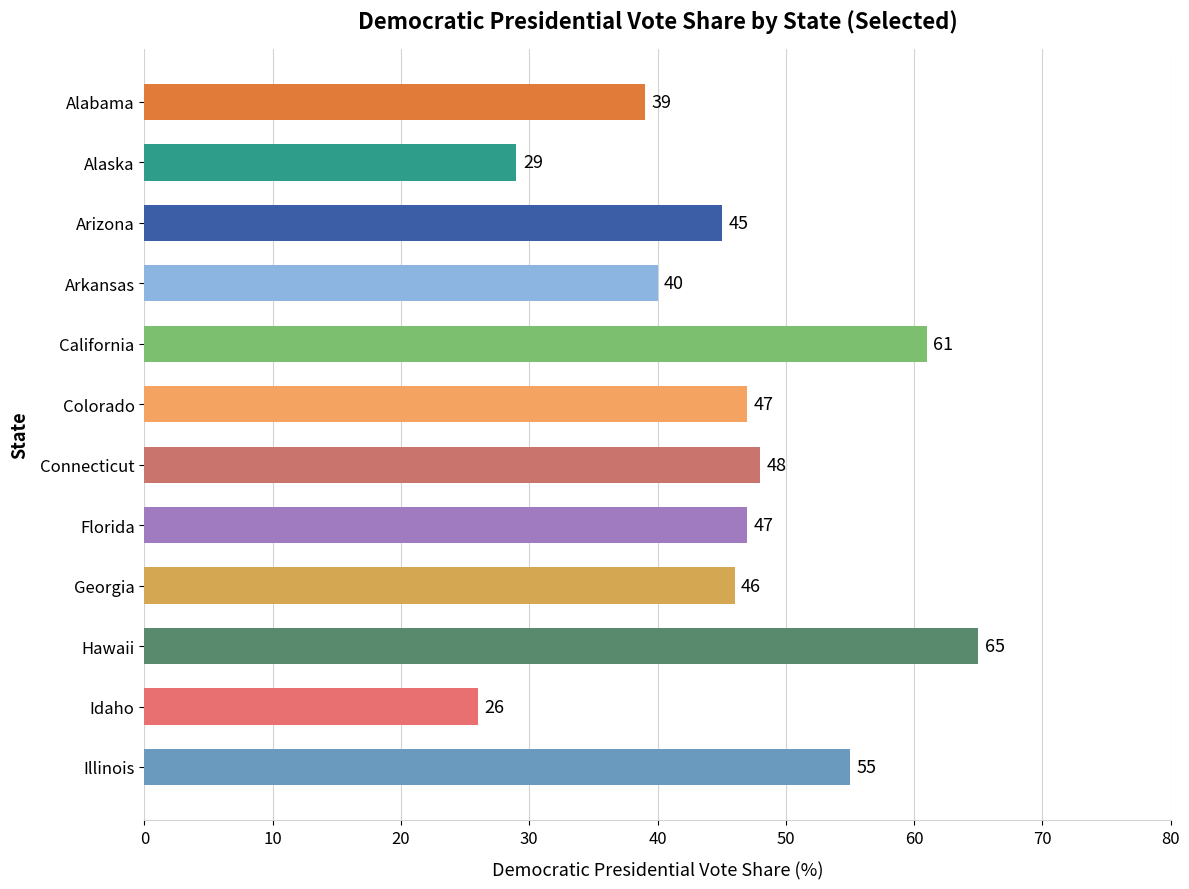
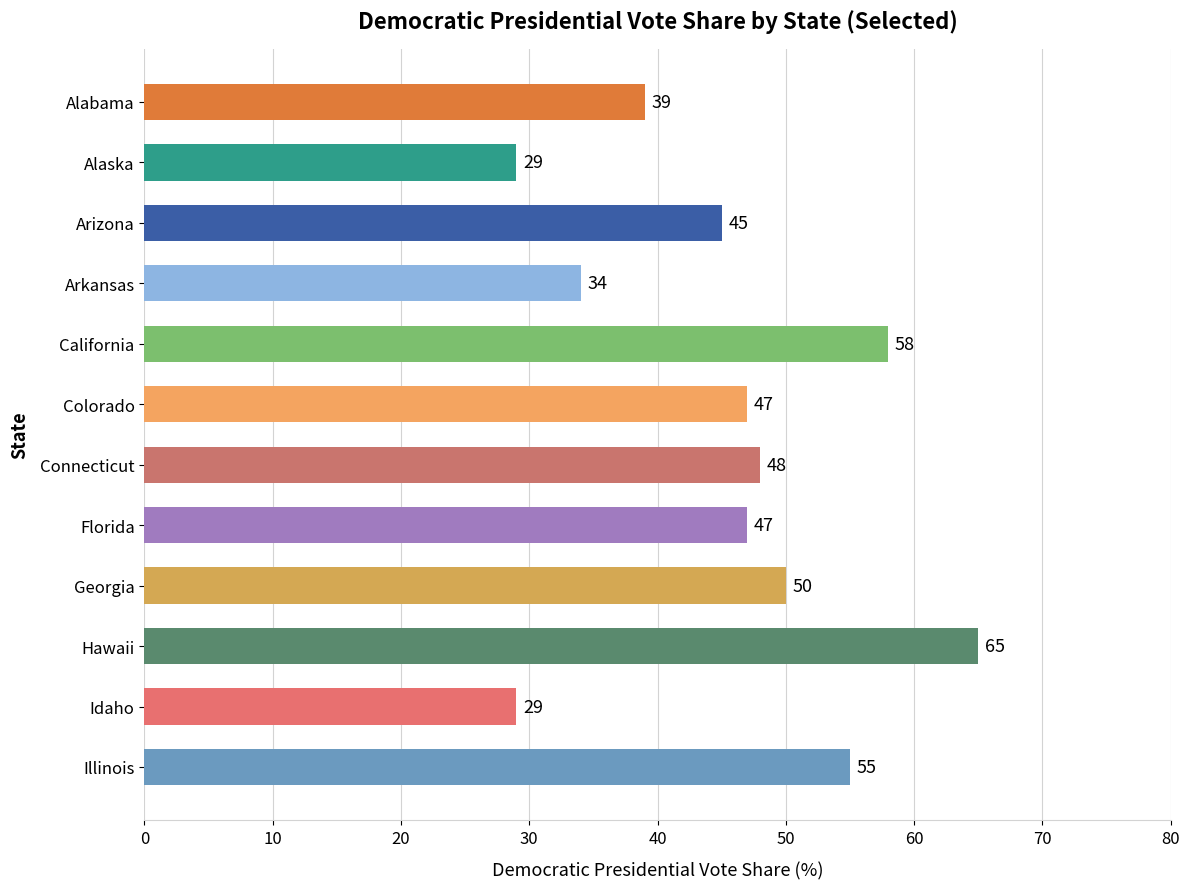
Arkansas: 40 -> 34
California: 61 -> 58
Georgia: 46 -> 50
Idaho: 26 -> 29
